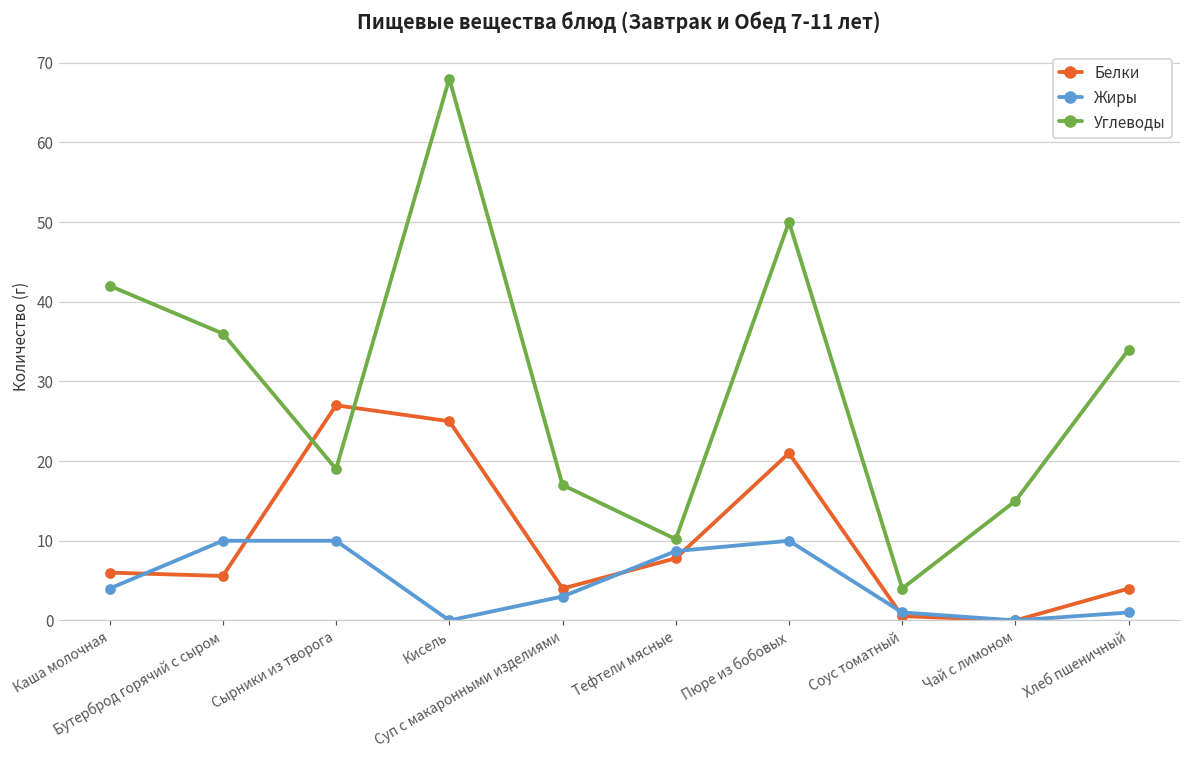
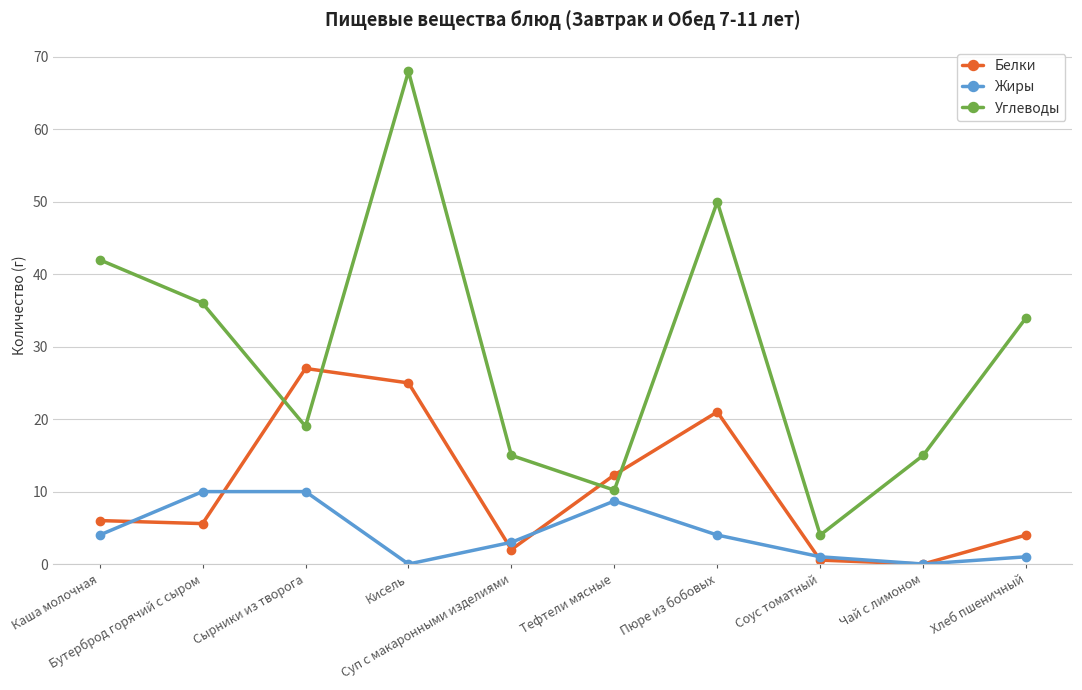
Белки, Суп с макаронными изделиями: 4 -> 2
Углеводы, Суп с макаронными изделиями: 17 -> 15
Белки, Тефтели мясные: 8 -> 12
Жиры, Пюре из бобовых: 10 -> 4
